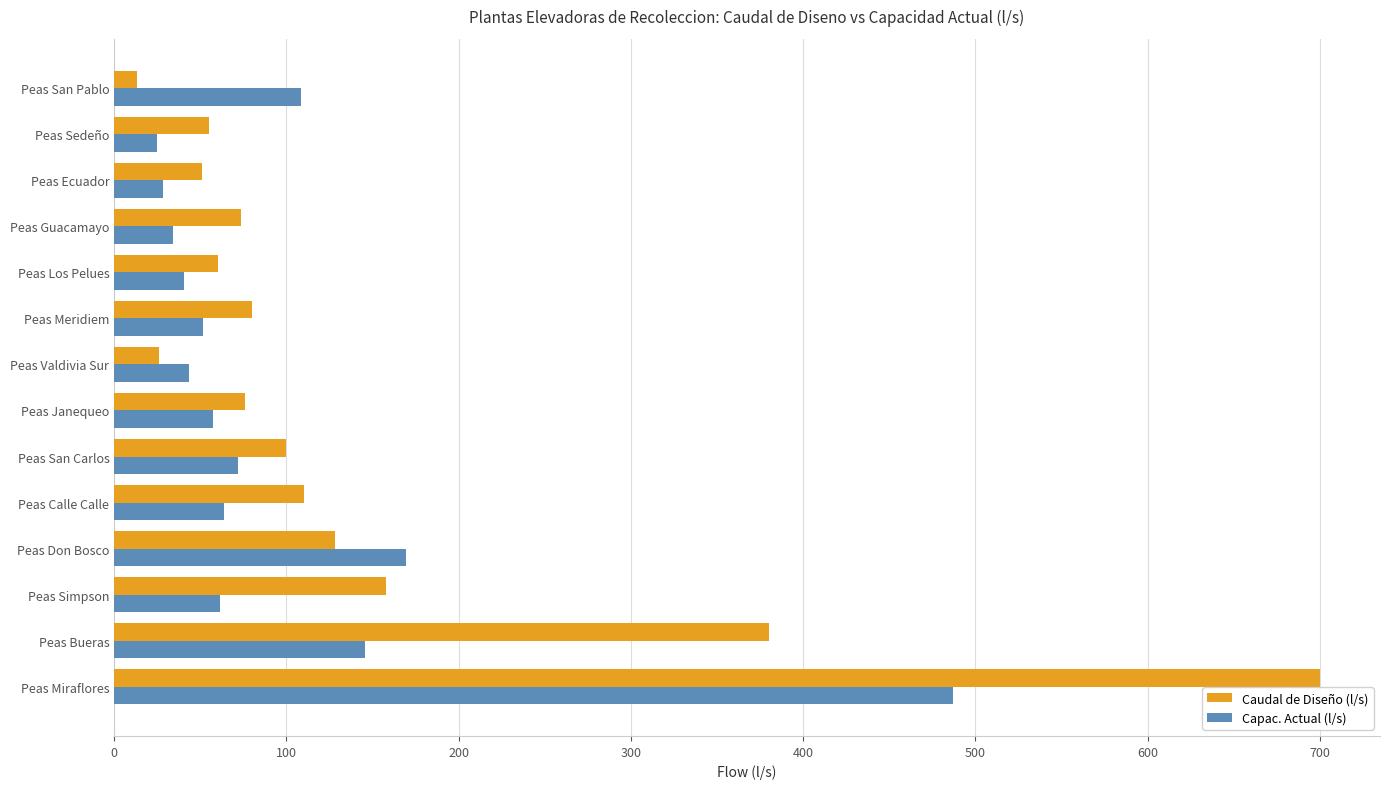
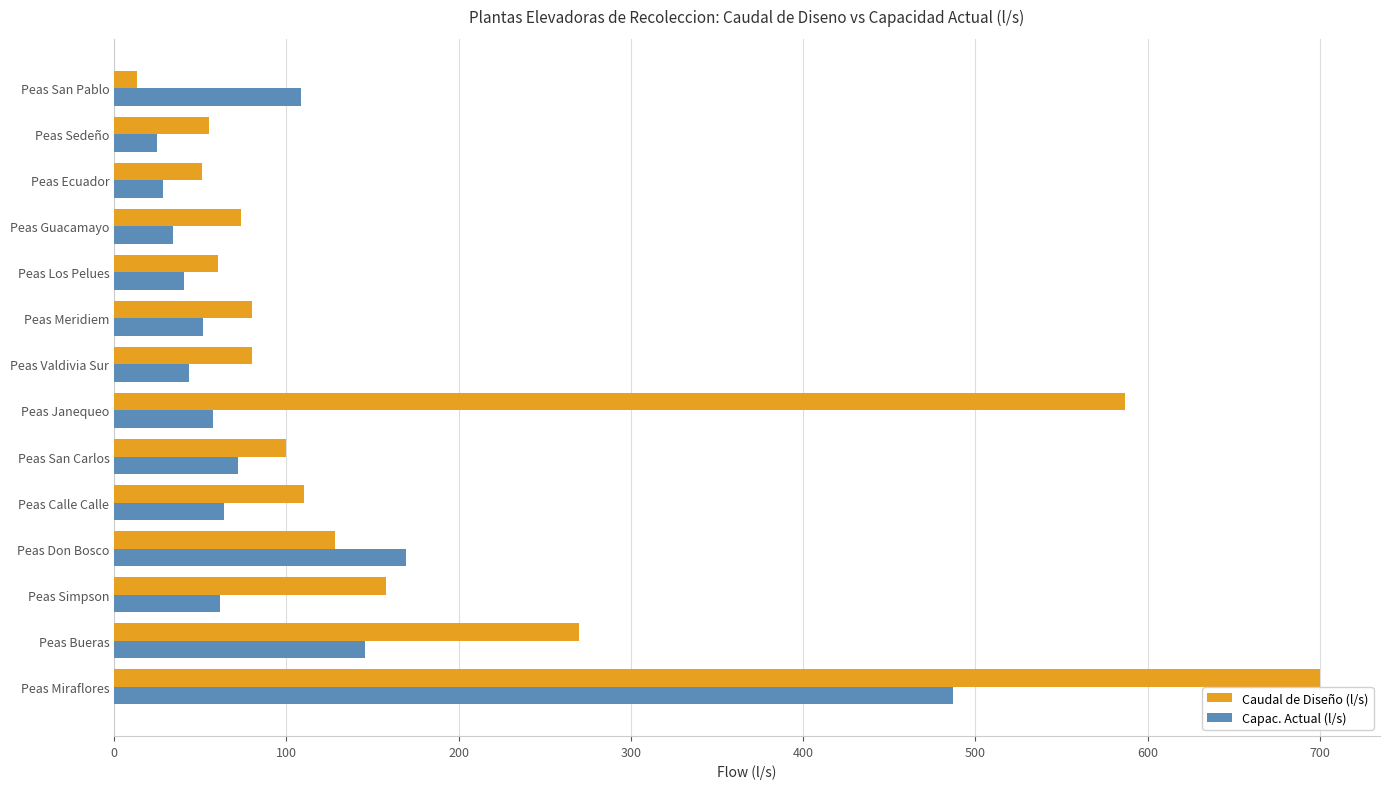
Caudal de Diseño (l/s), Peas Valdivia Sur: 26 -> 80
Caudal de Diseño (l/s), Peas Janequeo: 76 -> 587
Caudal de Diseño (l/s), Peas Bueras: 380 -> 270
